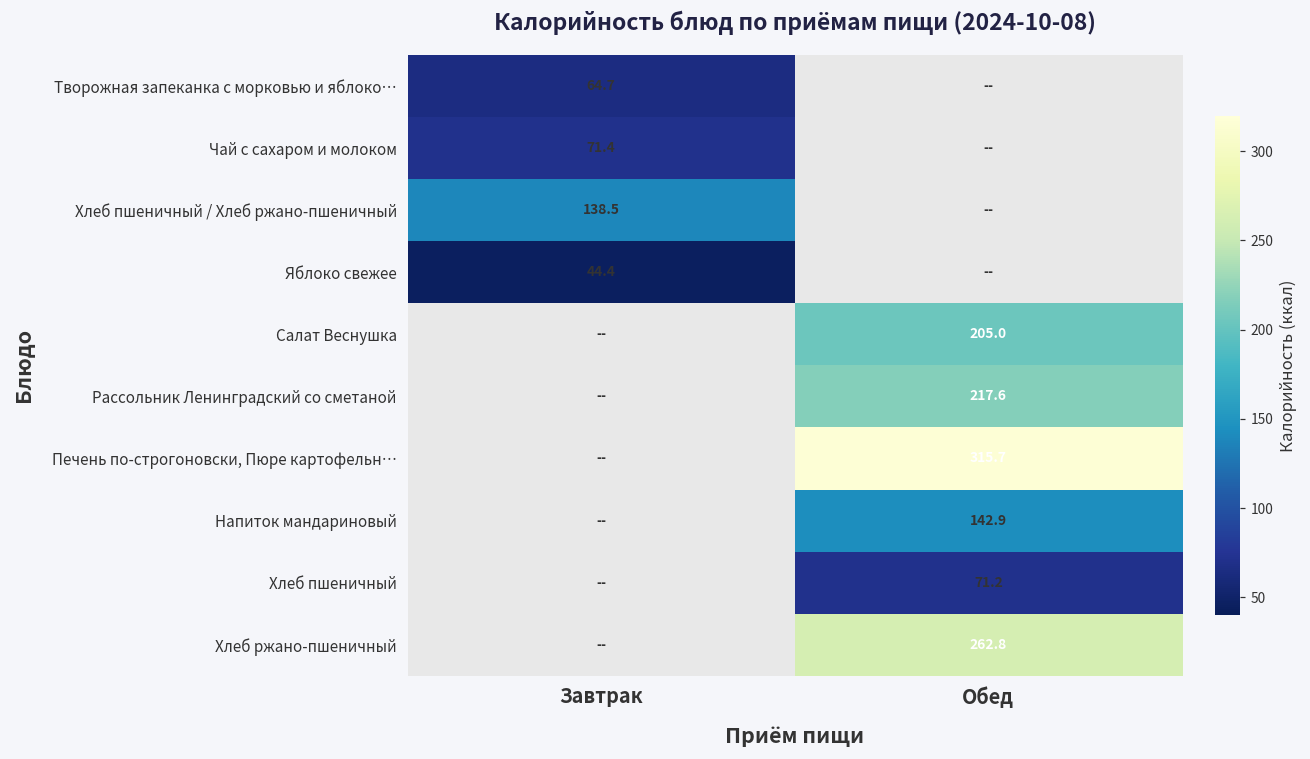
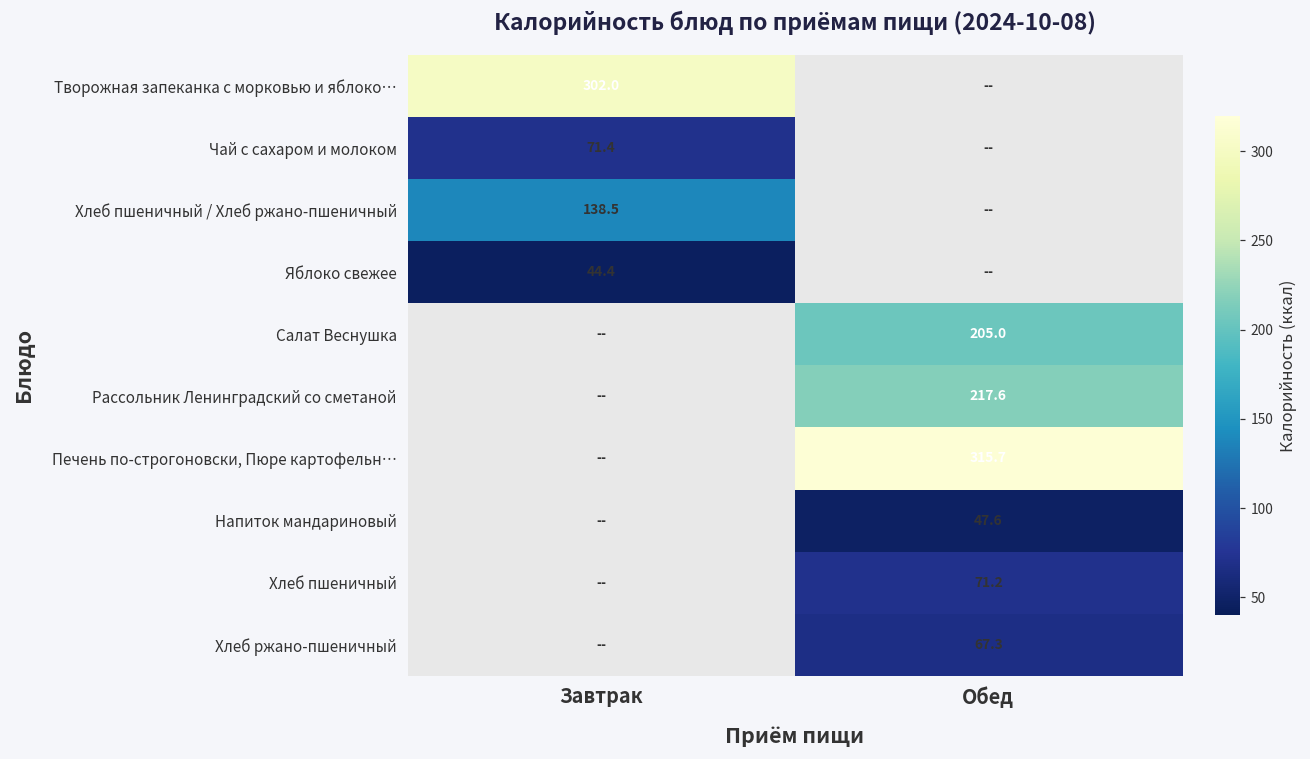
Творожная запеканка с морковью и яблоко…, Завтрак: 64.7 -> 302.0
Напиток мандариновый, Обед: 142.9 -> 47.6
Хлеб ржано-пшеничный, Обед: 262.8 -> 67.3
